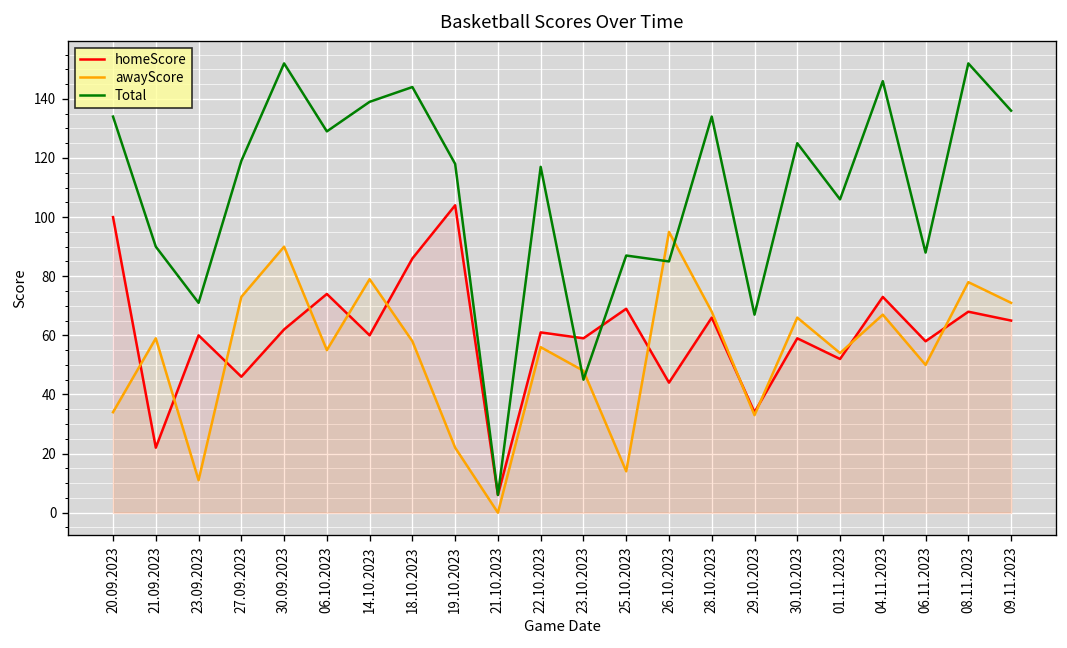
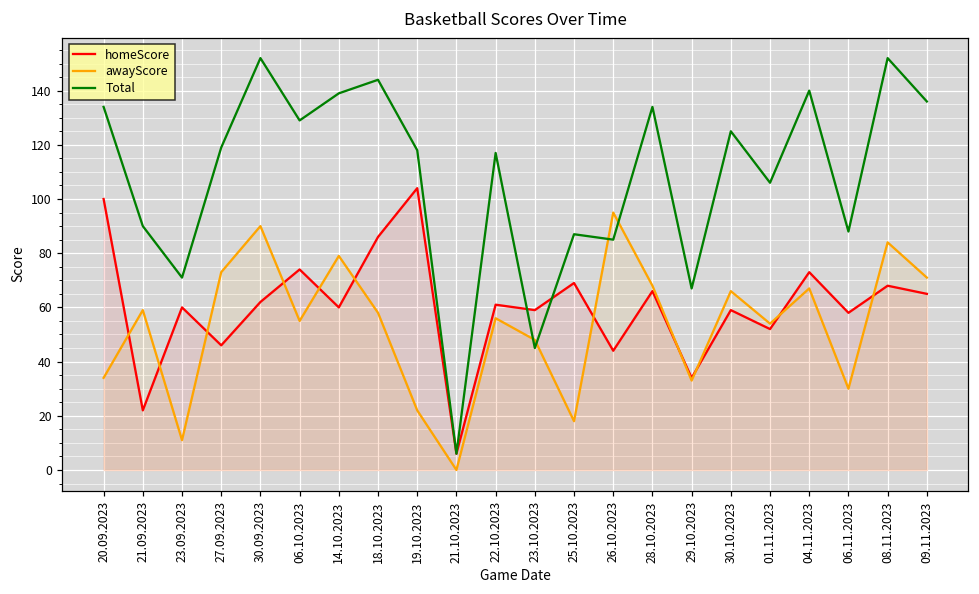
awayScore, 25.10.2023: 14 -> 18
Total, 04.11.2023: 146 -> 140
awayScore, 06.11.2023: 50 -> 30
awayScore, 08.11.2023: 78 -> 84
